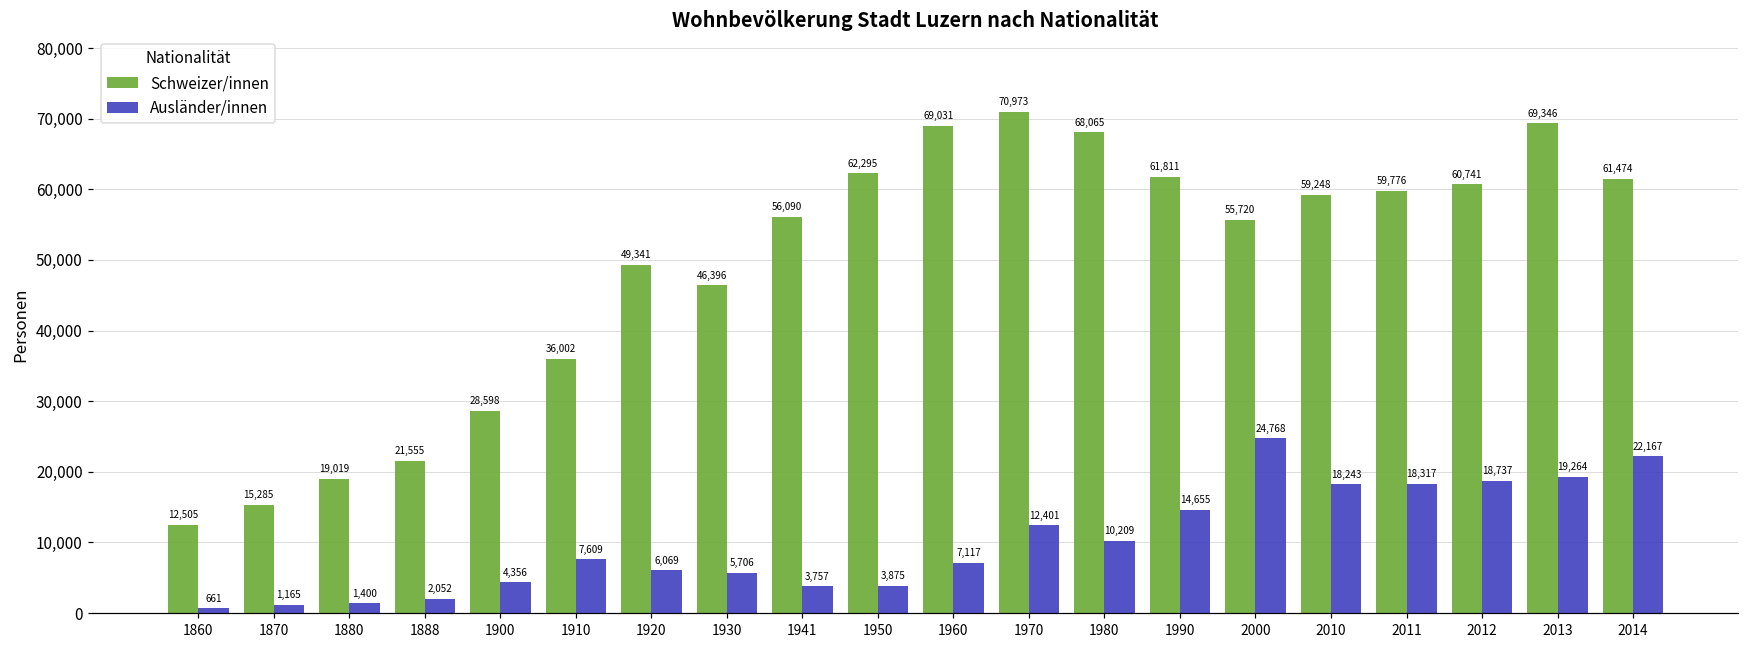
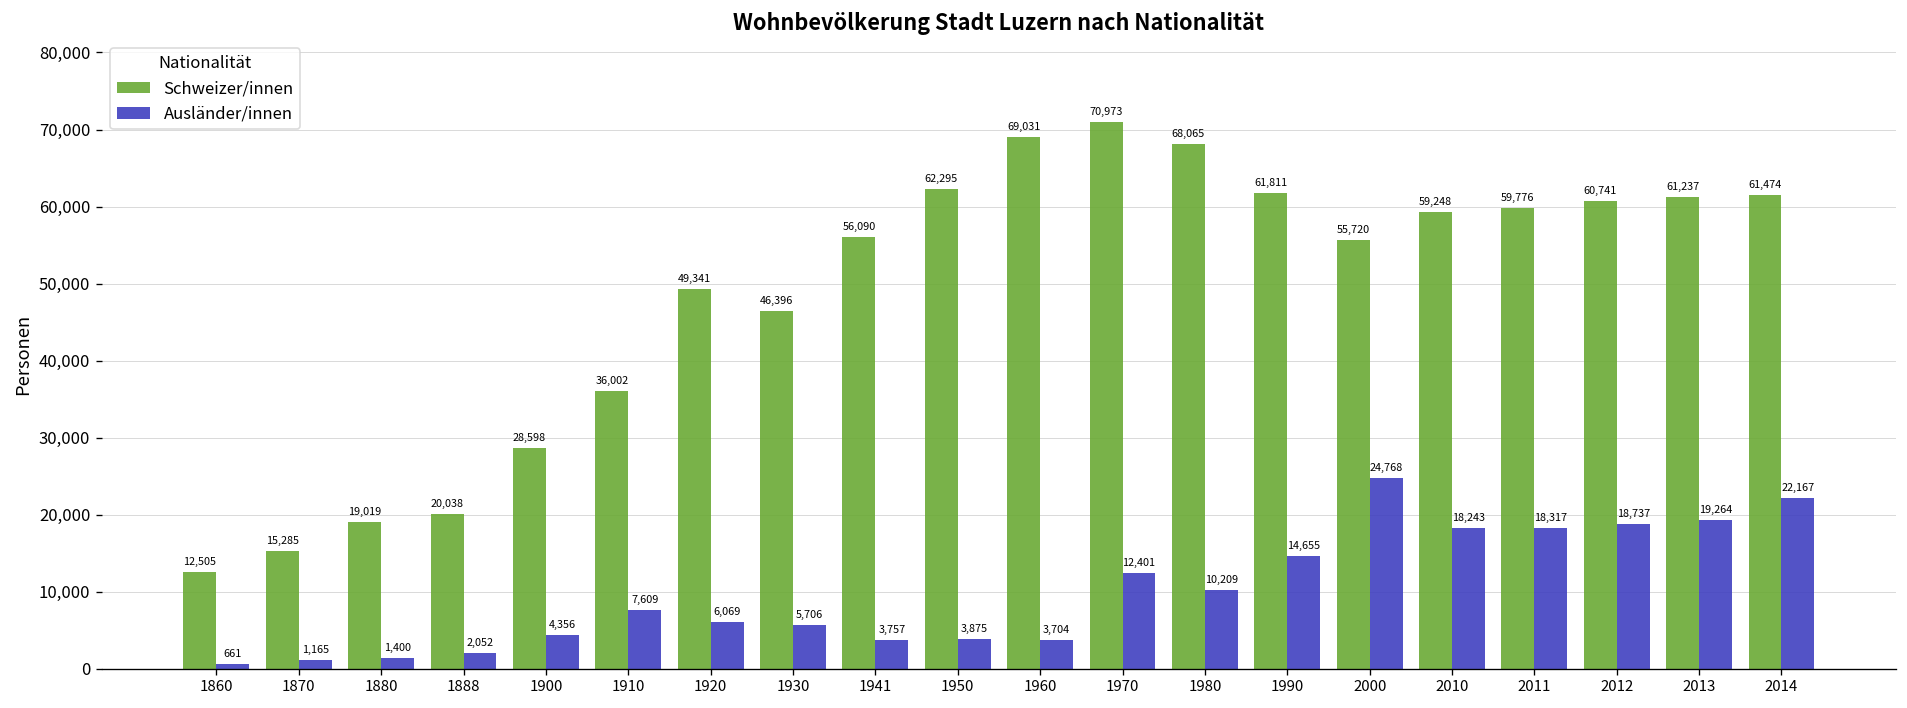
Schweizer/innen, 1888: 21,555 -> 20,038
Ausländer/innen, 1960: 7,117 -> 3,704
Schweizer/innen, 2013: 69,346 -> 61,237
